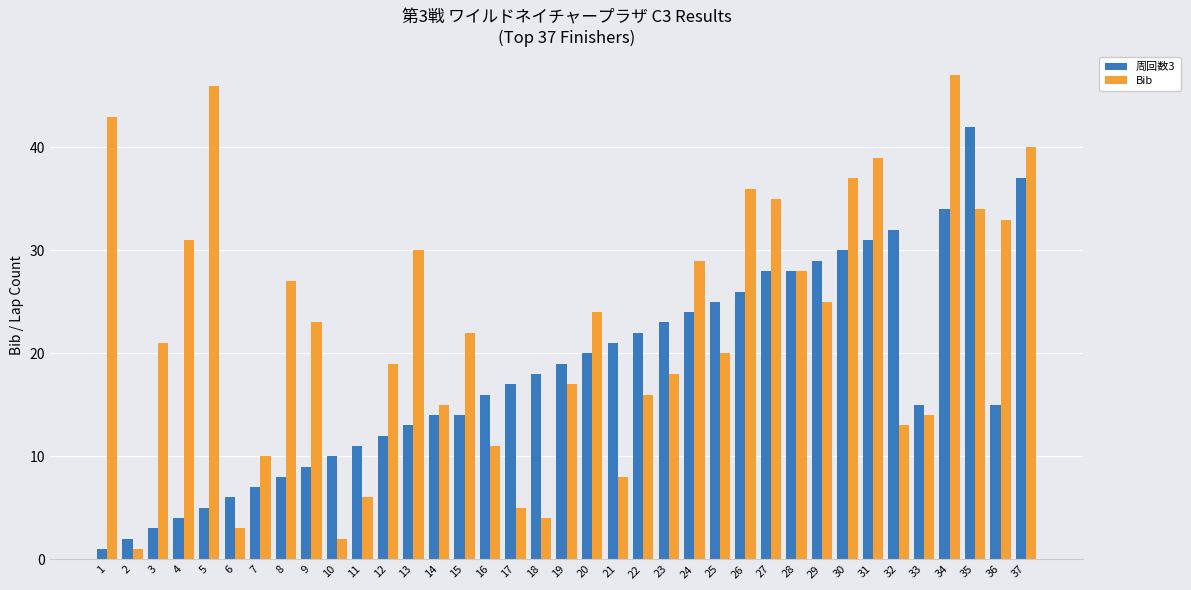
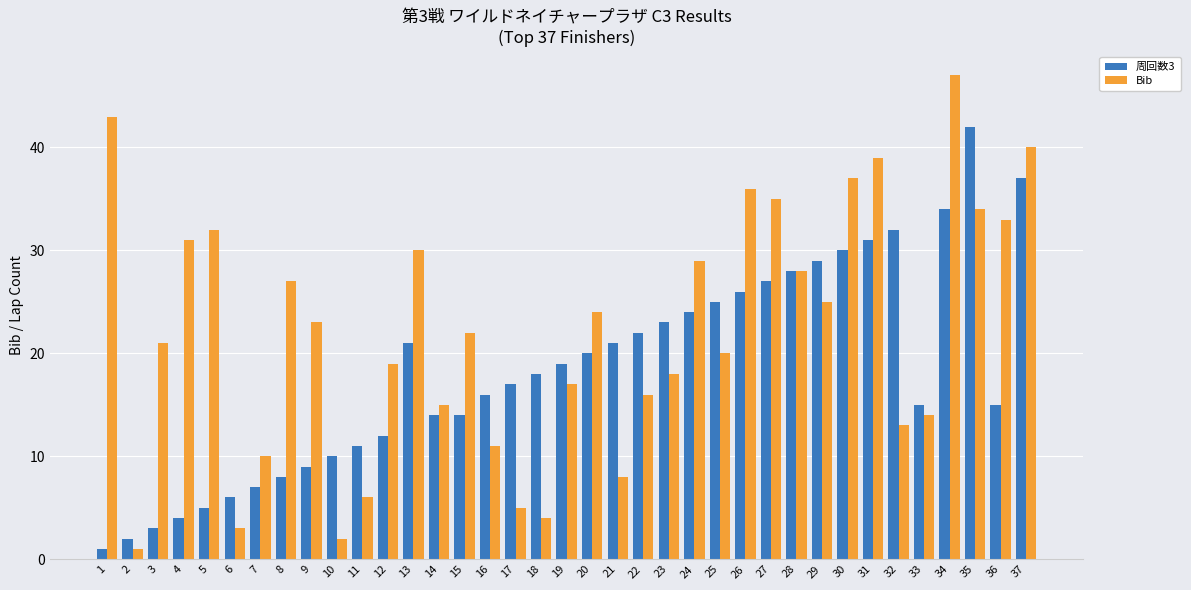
Bib, 5: 46 -> 32
周回数3, 13: 13 -> 21
周回数3, 27: 28 -> 27
